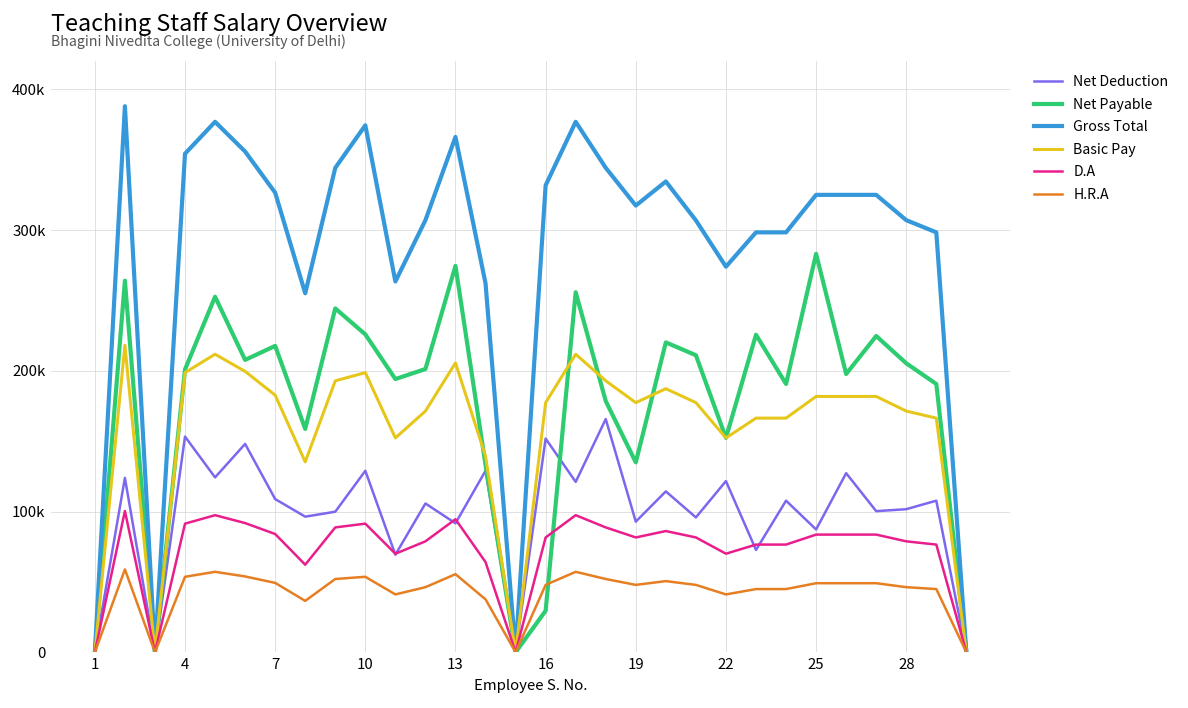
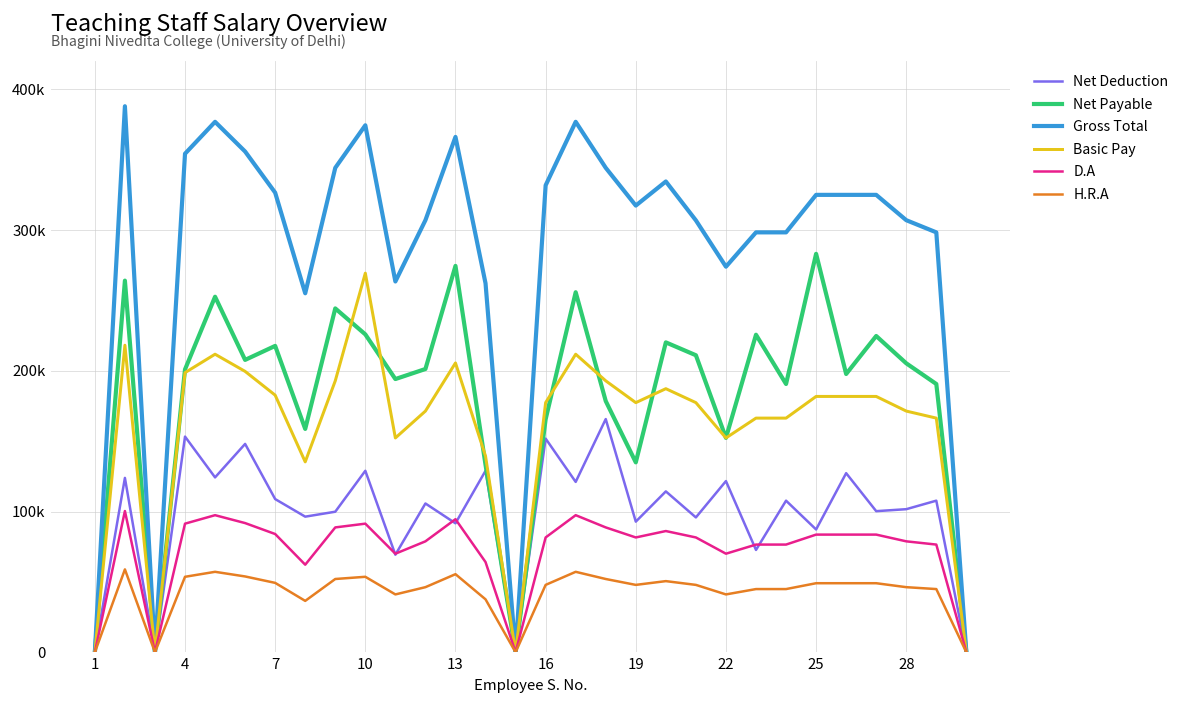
Basic Pay, 10: 199000 -> 269000
Net Payable, 16: 30000 -> 166000
